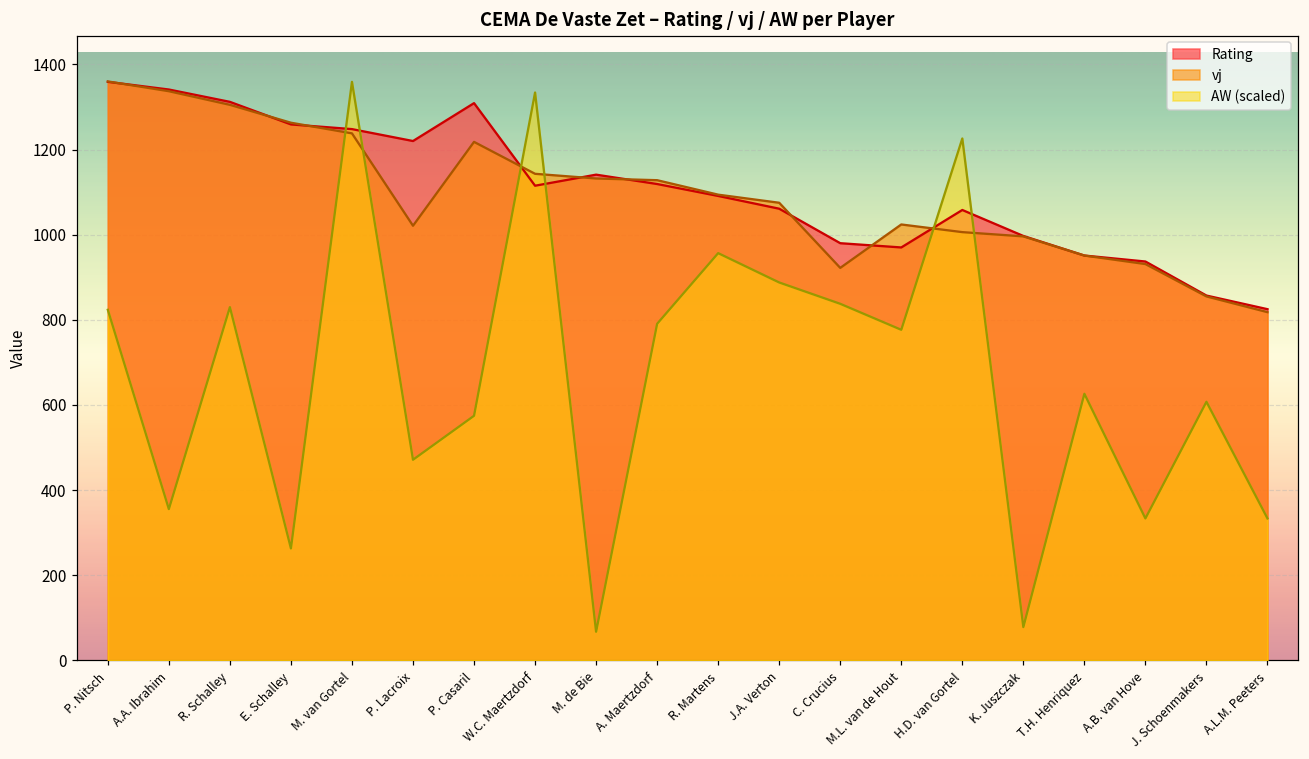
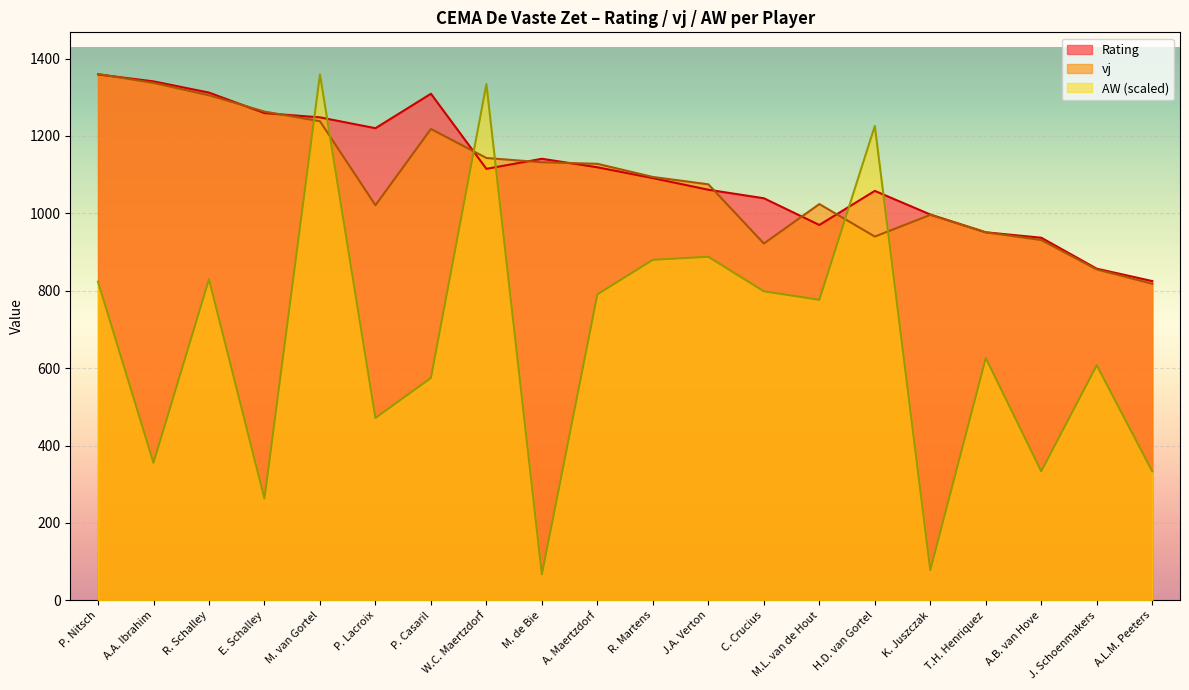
AW (scaled), R. Martens: 960 -> 880
Rating, C. Crucius: 980 -> 1040
AW (scaled), C. Crucius: 840 -> 800
vj, H.D. van Gortel: 1010 -> 940
